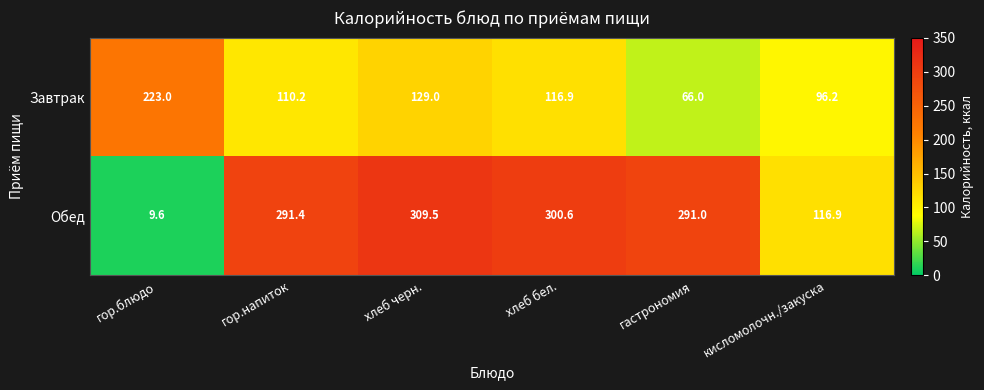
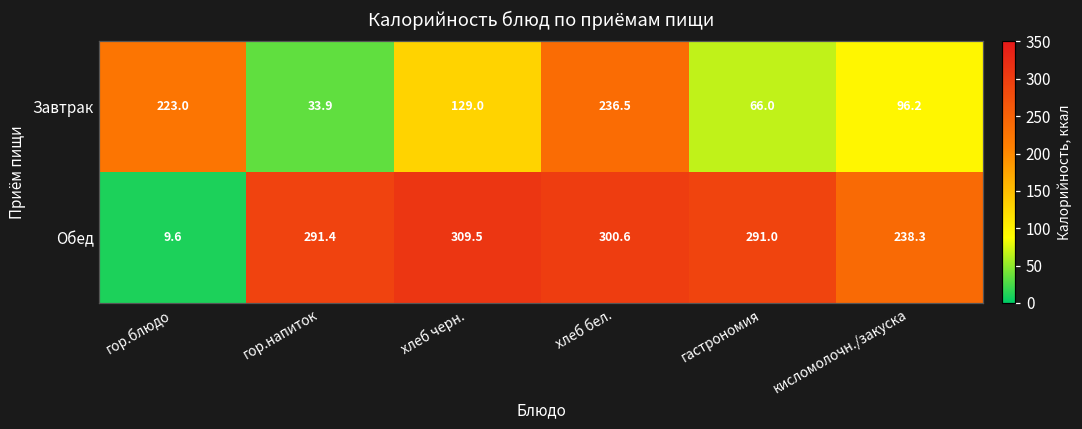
Завтрак, гор.напиток: 110.2 -> 33.9
Завтрак, хлеб бел.: 116.9 -> 236.5
Обед, кисломолочн./закуска: 116.9 -> 238.3
